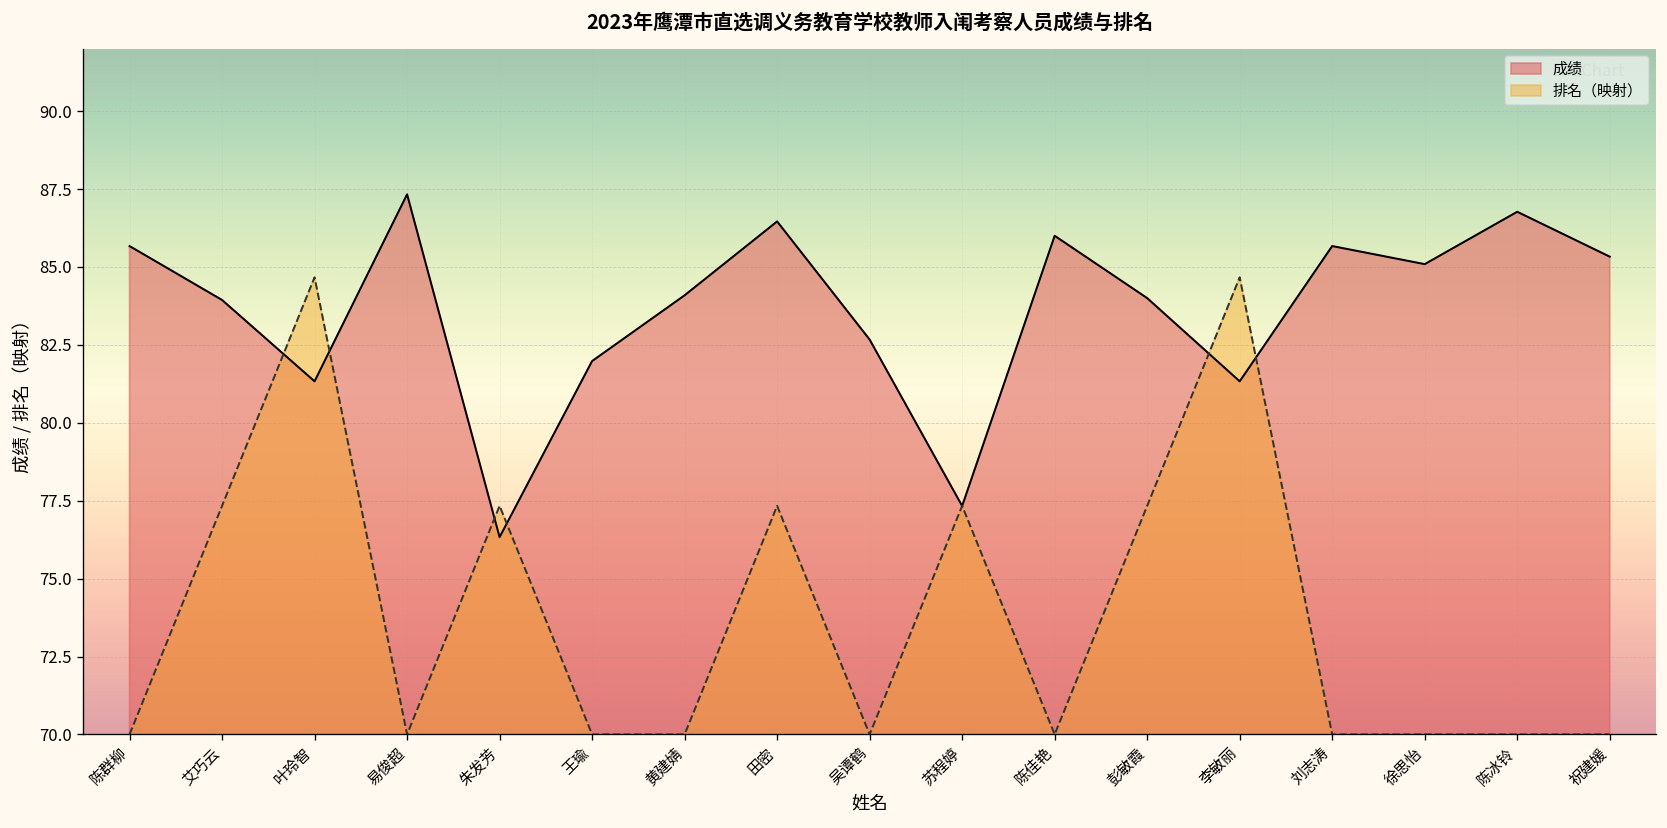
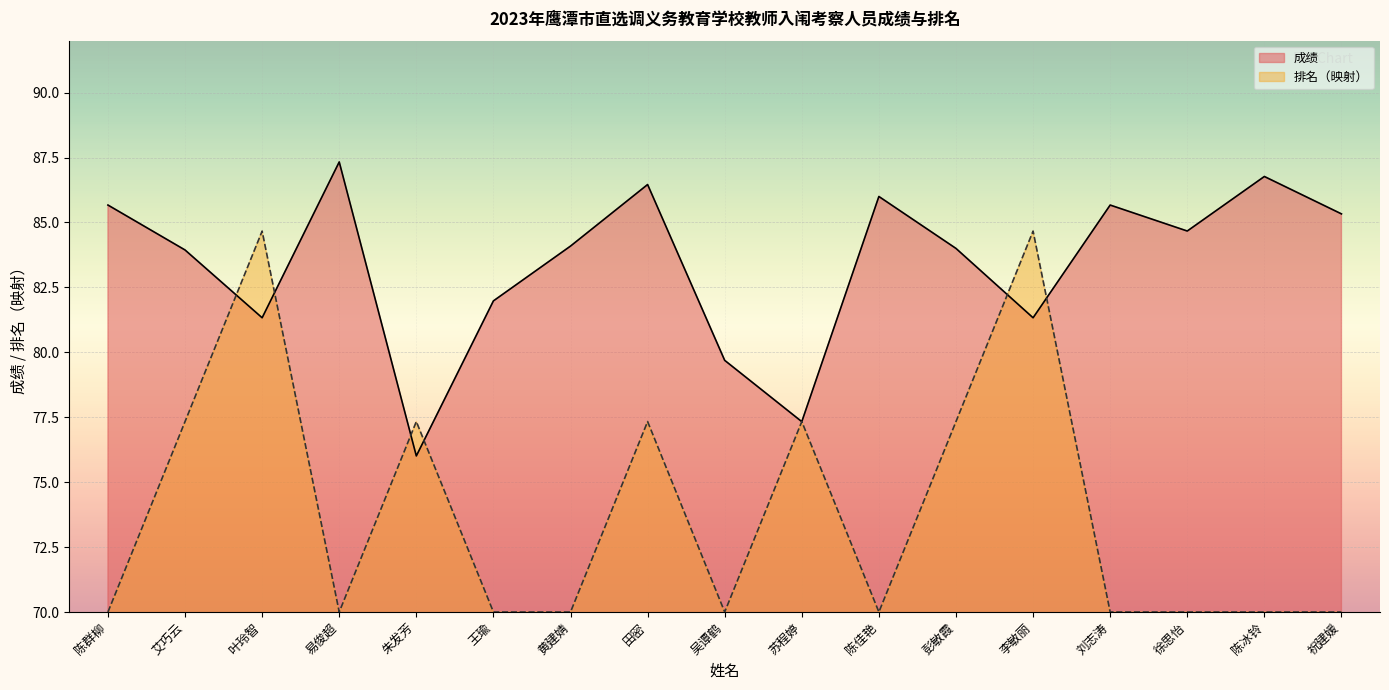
成绩, 朱发芳: 76.3 -> 76.0
成绩, 吴谭鹤: 82.7 -> 79.7
成绩, 徐思怡: 85.1 -> 84.7
